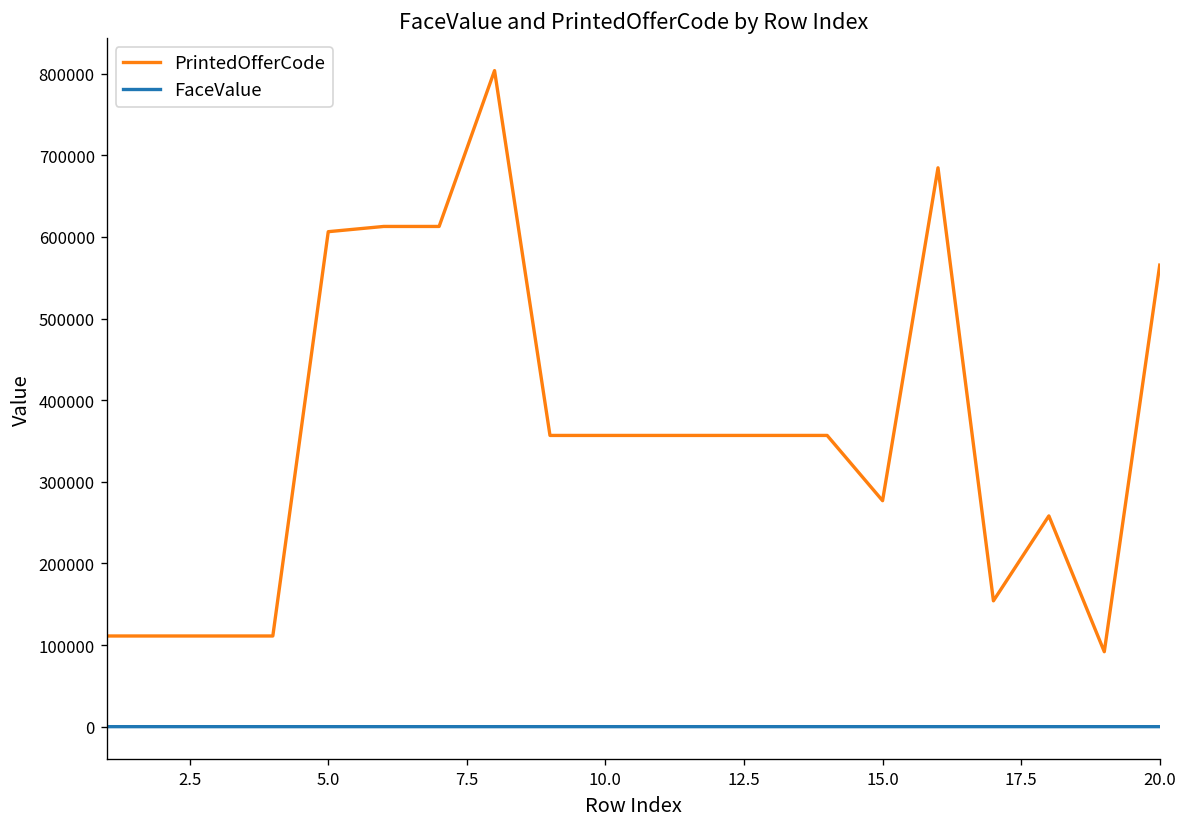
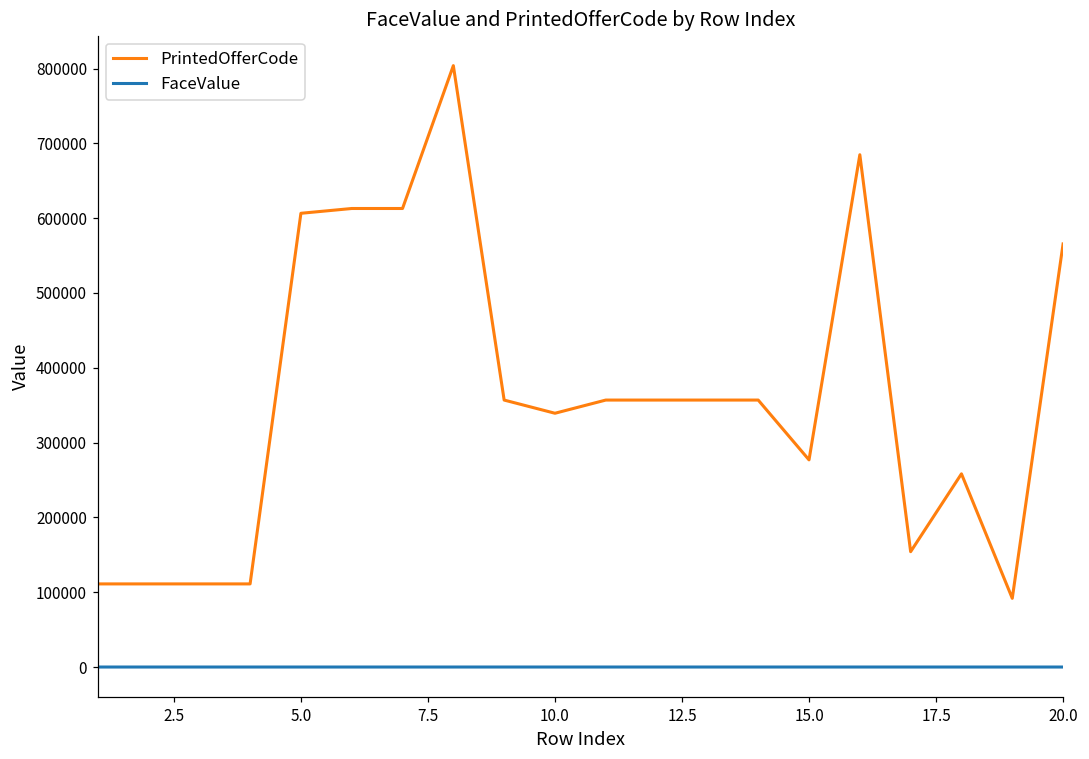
PrintedOfferCode, 10.0: 360000 -> 340000
